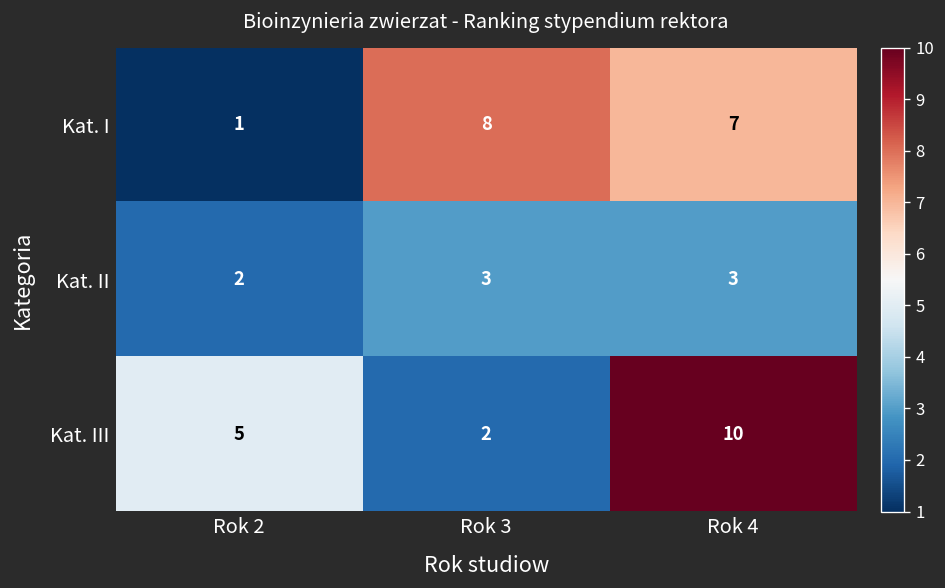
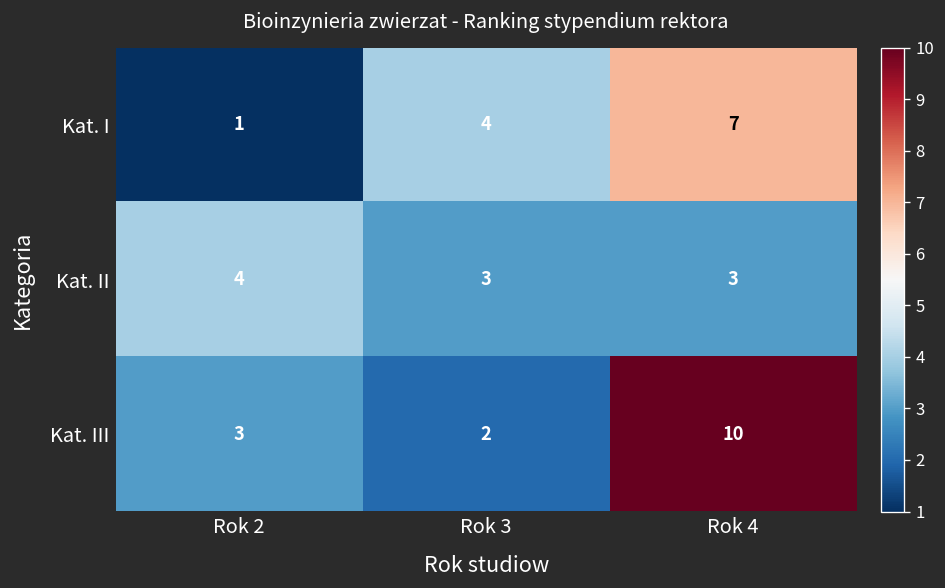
Kat. I, Rok 3: 8 -> 4
Kat. II, Rok 2: 2 -> 4
Kat. III, Rok 2: 5 -> 3
